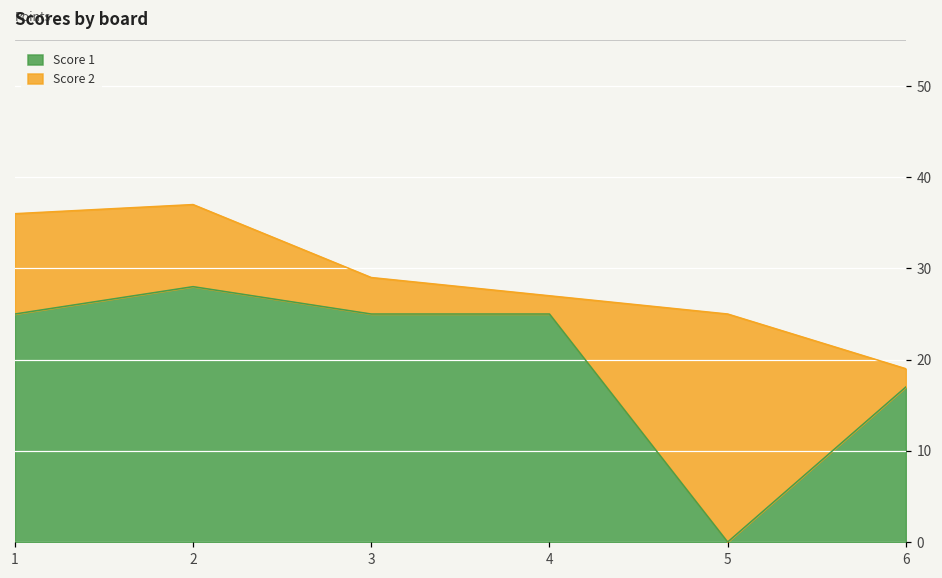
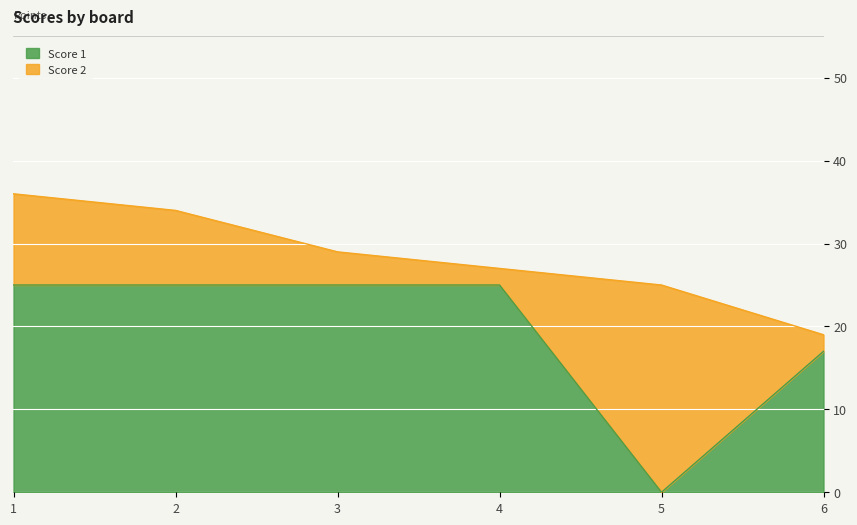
Score 1, 2: 28 -> 25
